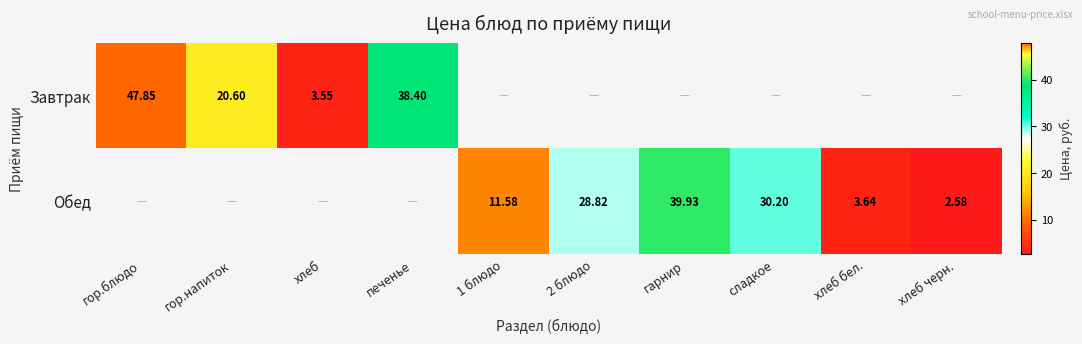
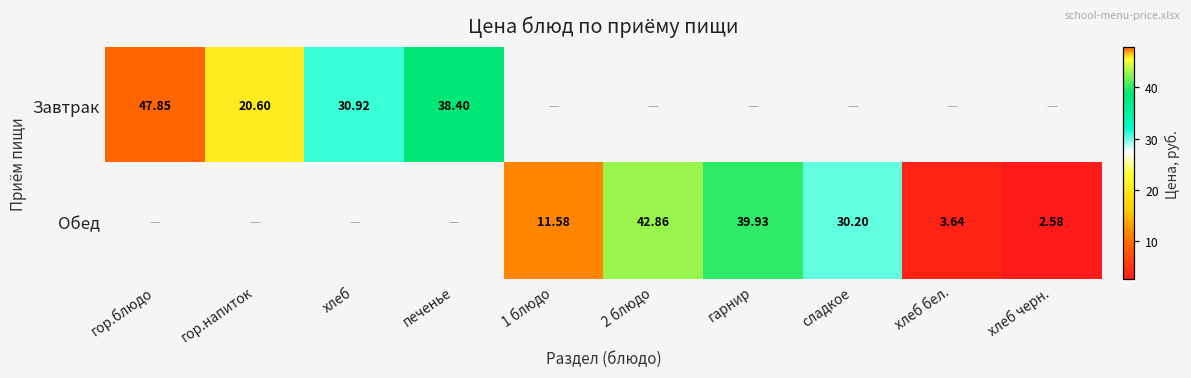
Завтрак, хлеб: 3.55 -> 30.92
Обед, 2 блюдо: 28.82 -> 42.86
